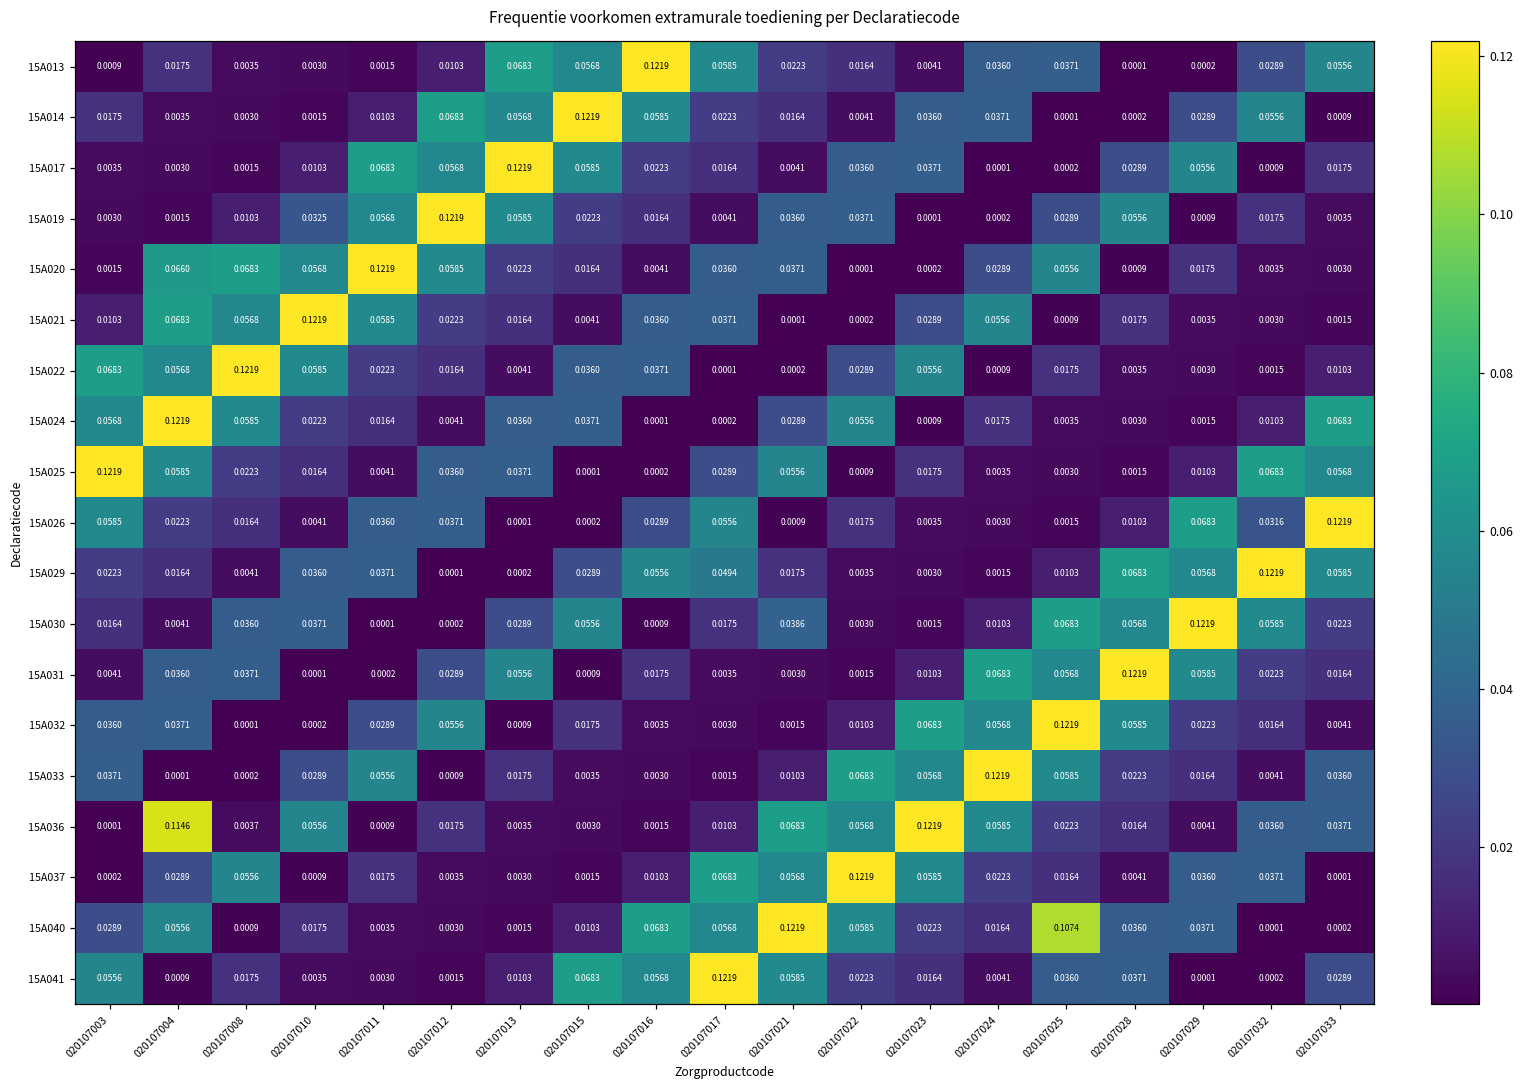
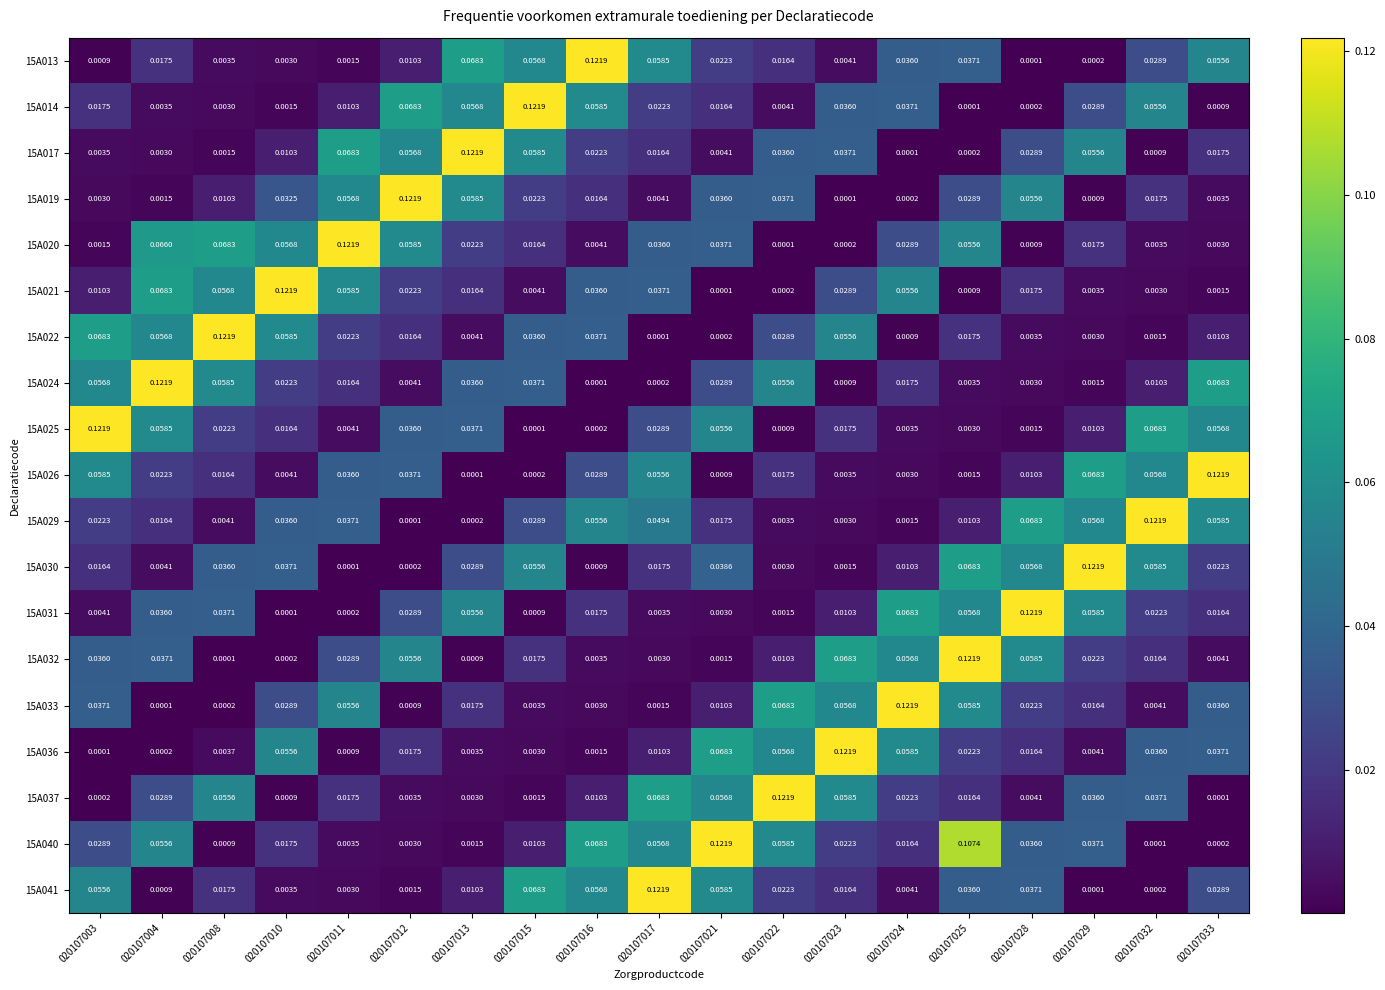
15A026, 020107032: 0.0316 -> 0.0568
15A036, 020107004: 0.1146 -> 0.0002
